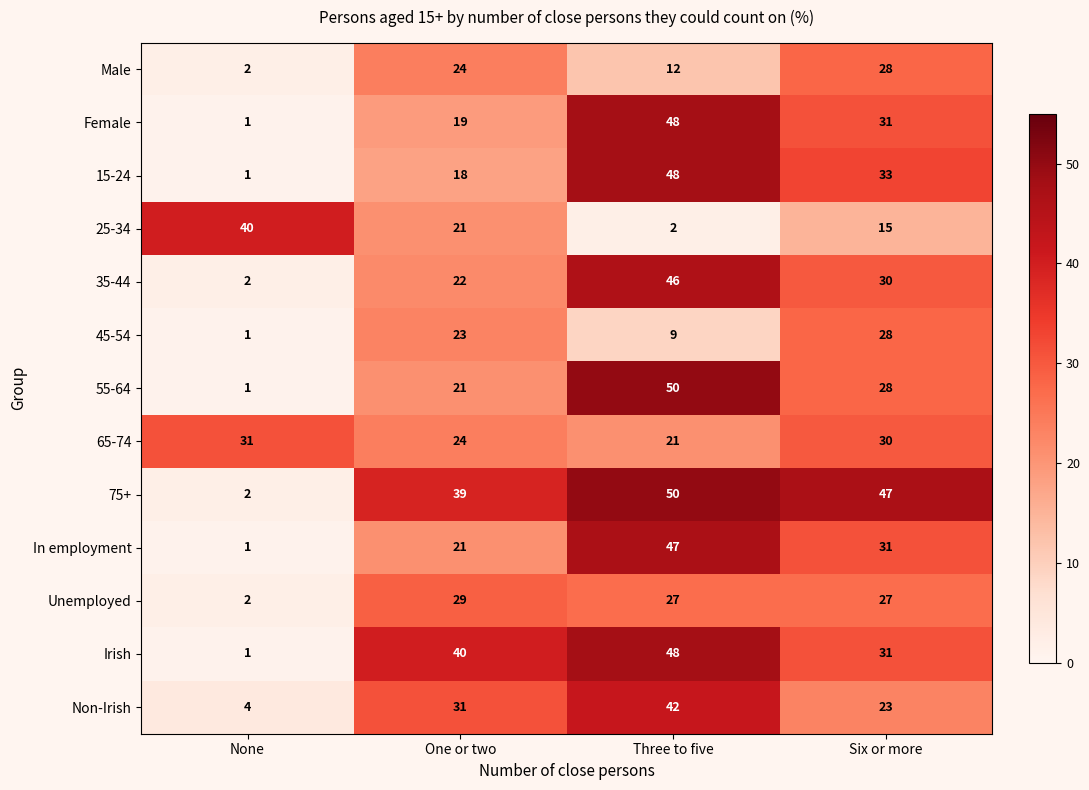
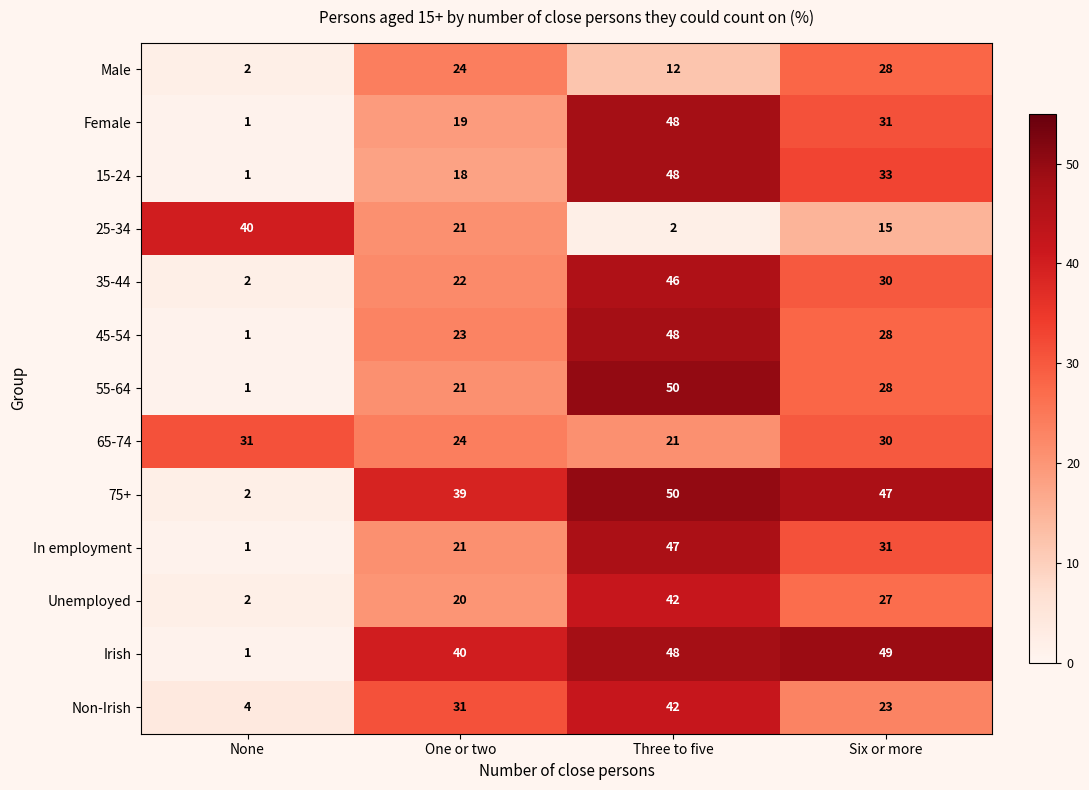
45-54, Three to five: 9 -> 48
Unemployed, One or two: 29 -> 20
Unemployed, Three to five: 27 -> 42
Irish, Six or more: 31 -> 49
